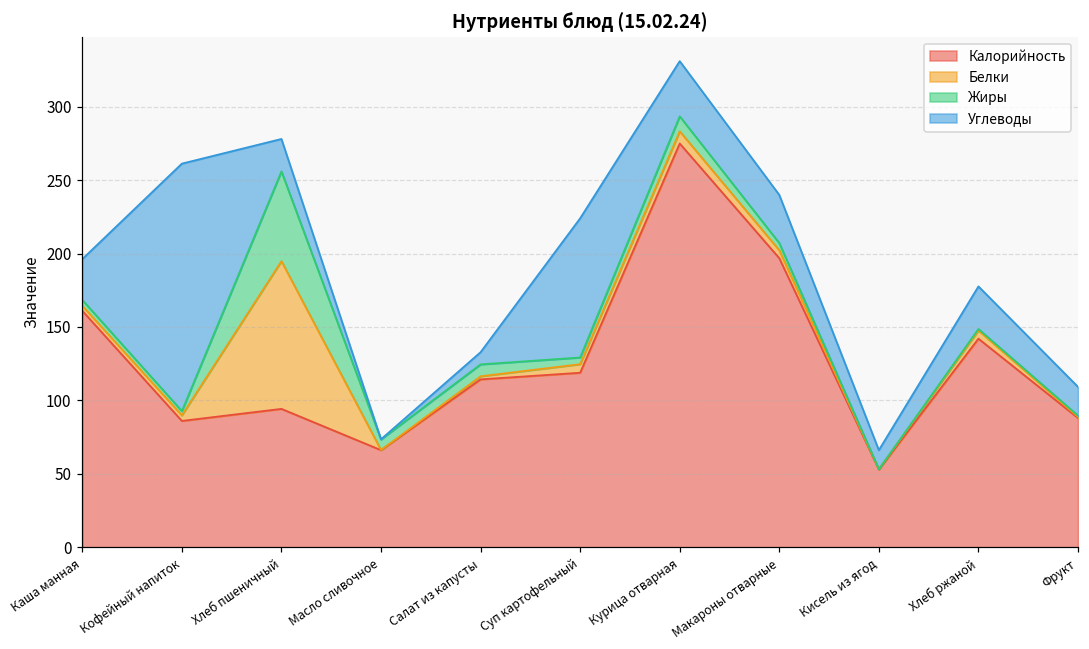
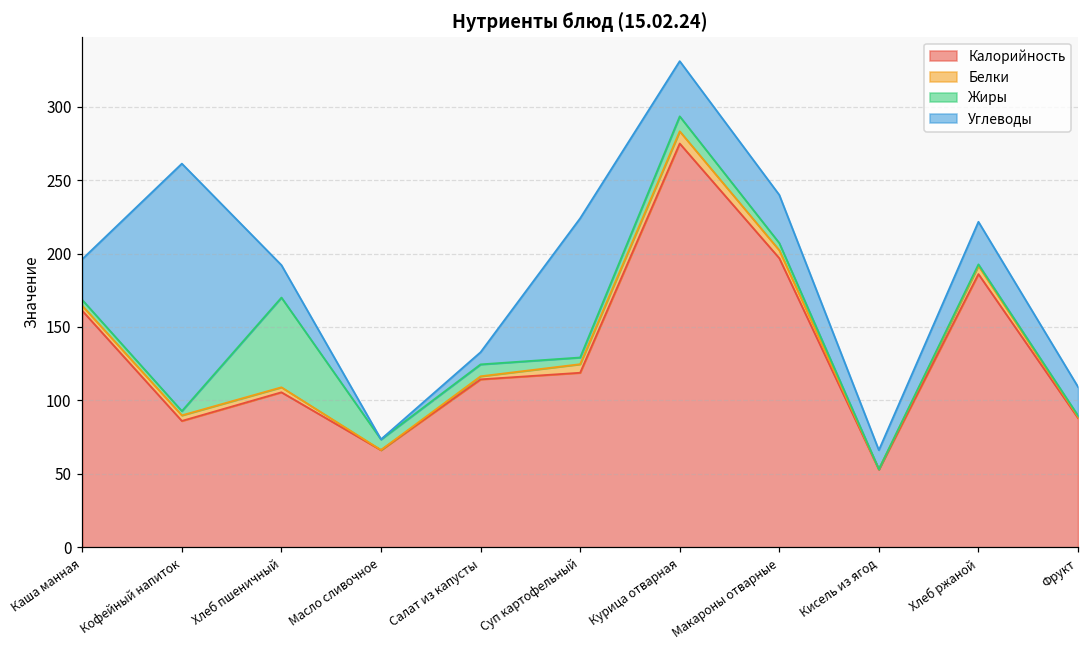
Калорийность, Хлеб пшеничный: 94 -> 106
Белки, Хлеб пшеничный: 101 -> 3
Калорийность, Хлеб ржаной: 142 -> 186
